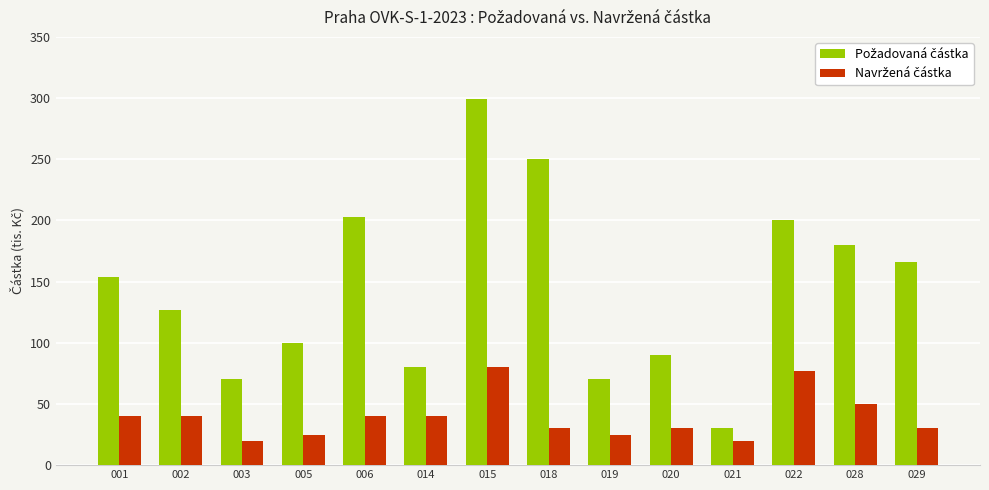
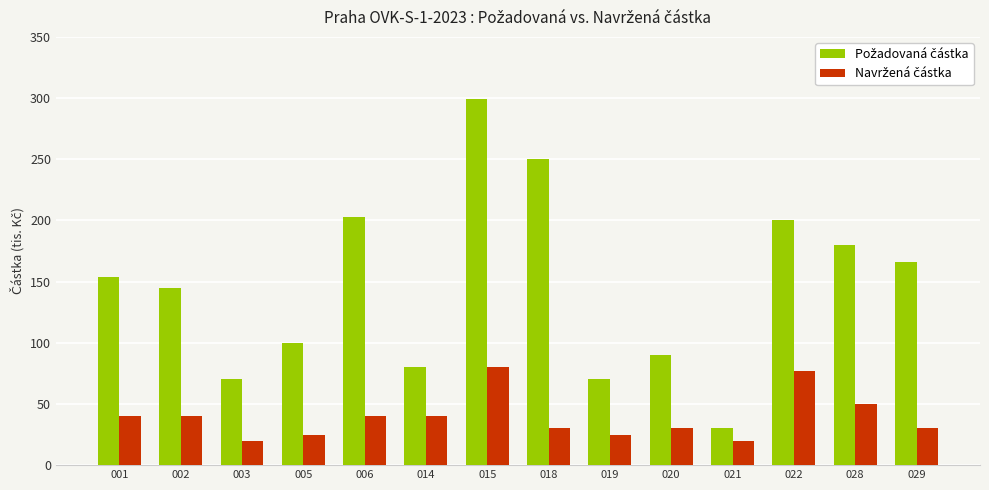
Požadovaná částka, 002: 127 -> 145
